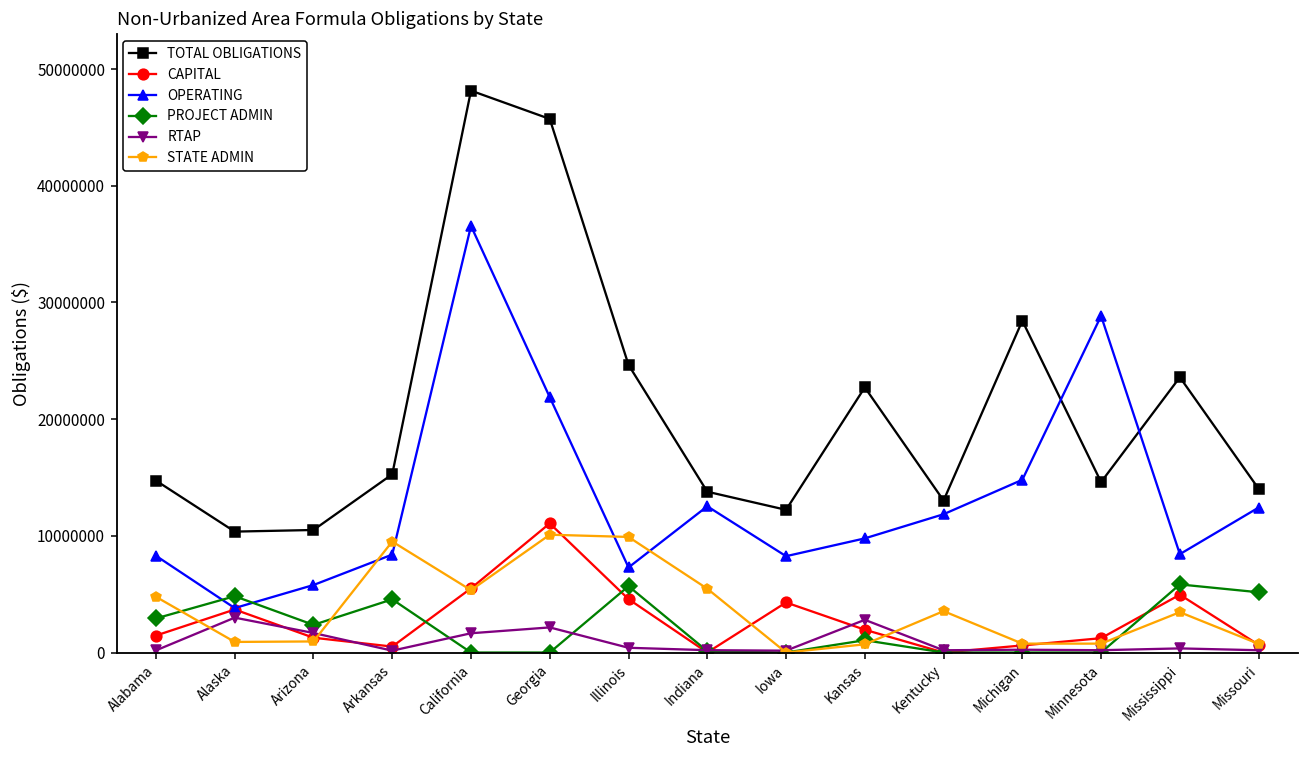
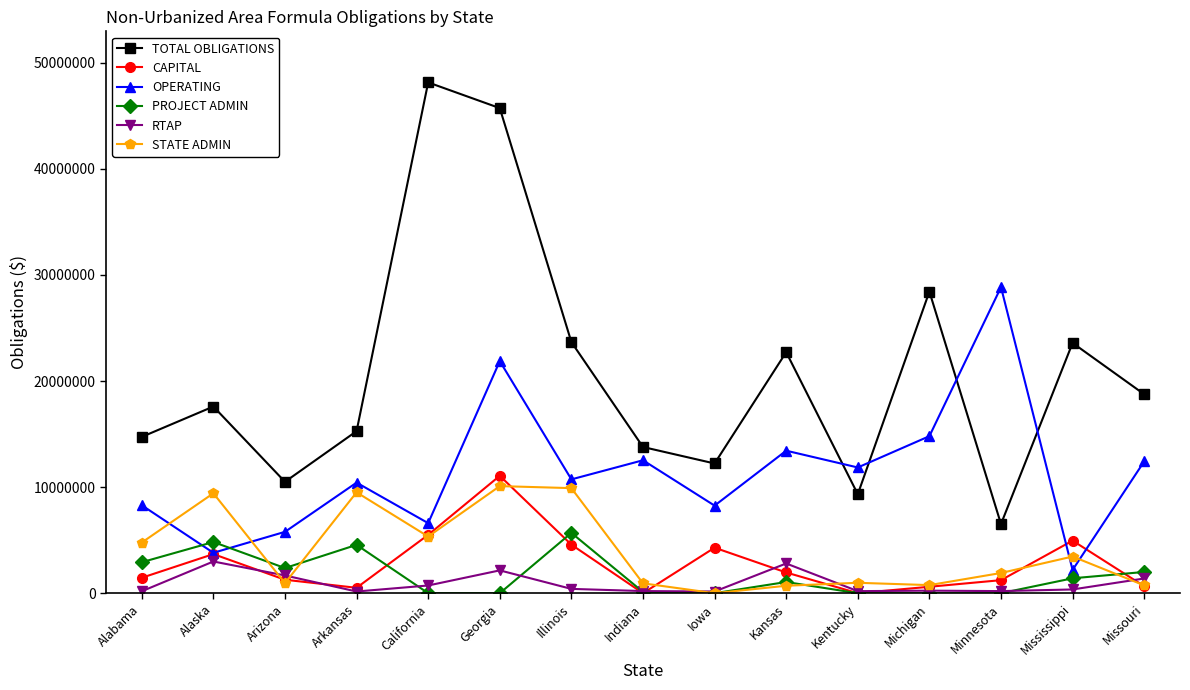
TOTAL OBLIGATIONS, Alaska: 10400000 -> 17600000
STATE ADMIN, Alaska: 900000 -> 9400000
OPERATING, Arkansas: 8400000 -> 10400000
OPERATING, California: 36600000 -> 6600000
RTAP, California: 1700000 -> 700000
TOTAL OBLIGATIONS, Illinois: 24600000 -> 23700000
OPERATING, Illinois: 7300000 -> 10700000
STATE ADMIN, Indiana: 5500000 -> 900000
OPERATING, Kansas: 9800000 -> 13400000
TOTAL OBLIGATIONS, Kentucky: 13000000 -> 9300000
STATE ADMIN, Kentucky: 3500000 -> 1000000
TOTAL OBLIGATIONS, Minnesota: 14600000 -> 6500000
STATE ADMIN, Minnesota: 800000 -> 1900000
OPERATING, Mississippi: 8400000 -> 2200000
PROJECT ADMIN, Mississippi: 5800000 -> 1400000
TOTAL OBLIGATIONS, Missouri: 14000000 -> 18800000
PROJECT ADMIN, Missouri: 5200000 -> 2000000
RTAP, Missouri: 200000 -> 1400000
